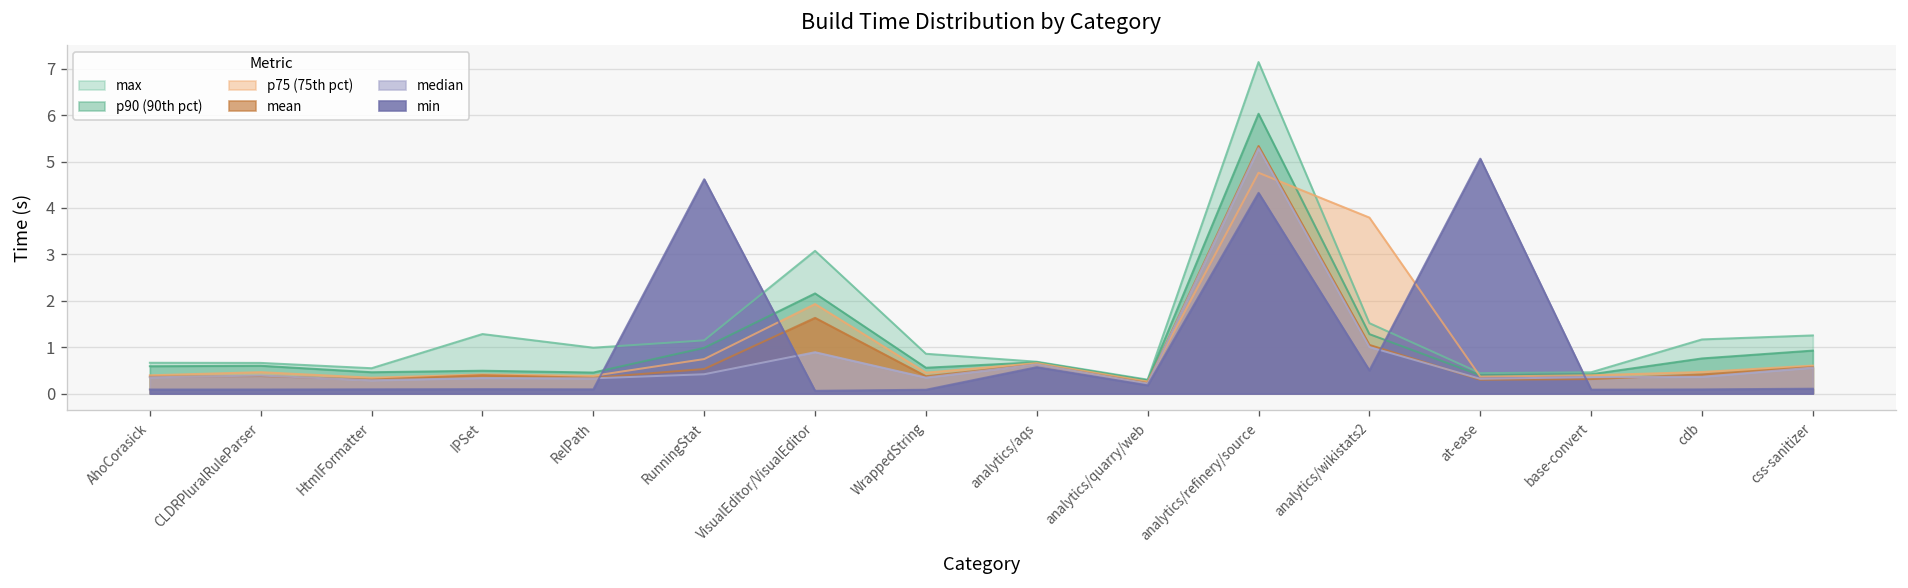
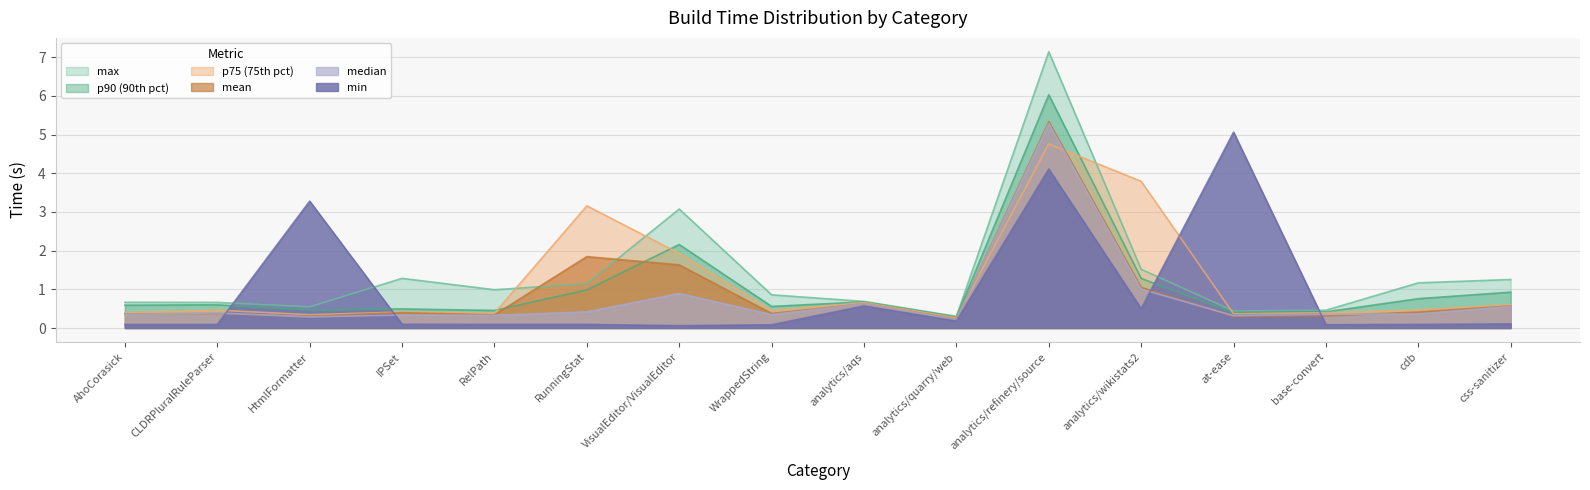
min, HtmlFormatter: 0.1 -> 3.3
p75 (75th pct), RunningStat: 0.7 -> 3.2
mean, RunningStat: 0.5 -> 1.8
min, RunningStat: 4.6 -> 0.1
min, analytics/refinery/source: 4.3 -> 4.1
